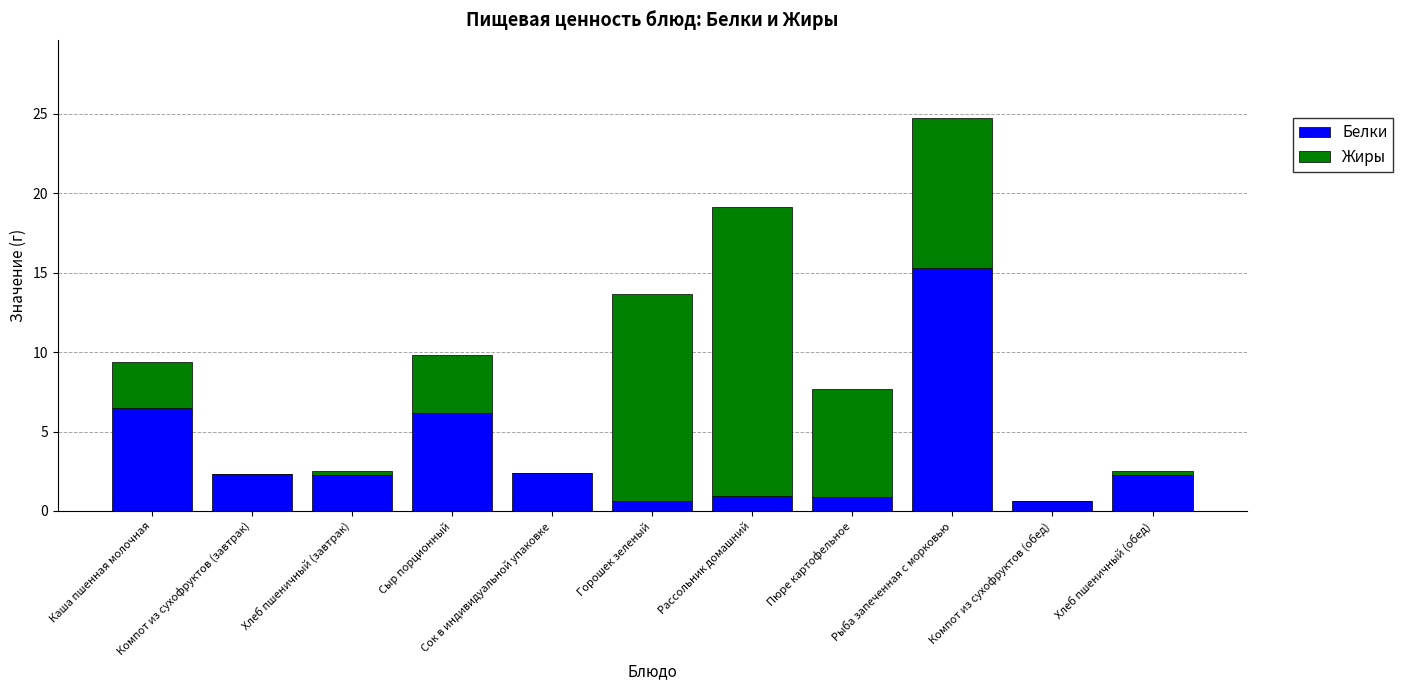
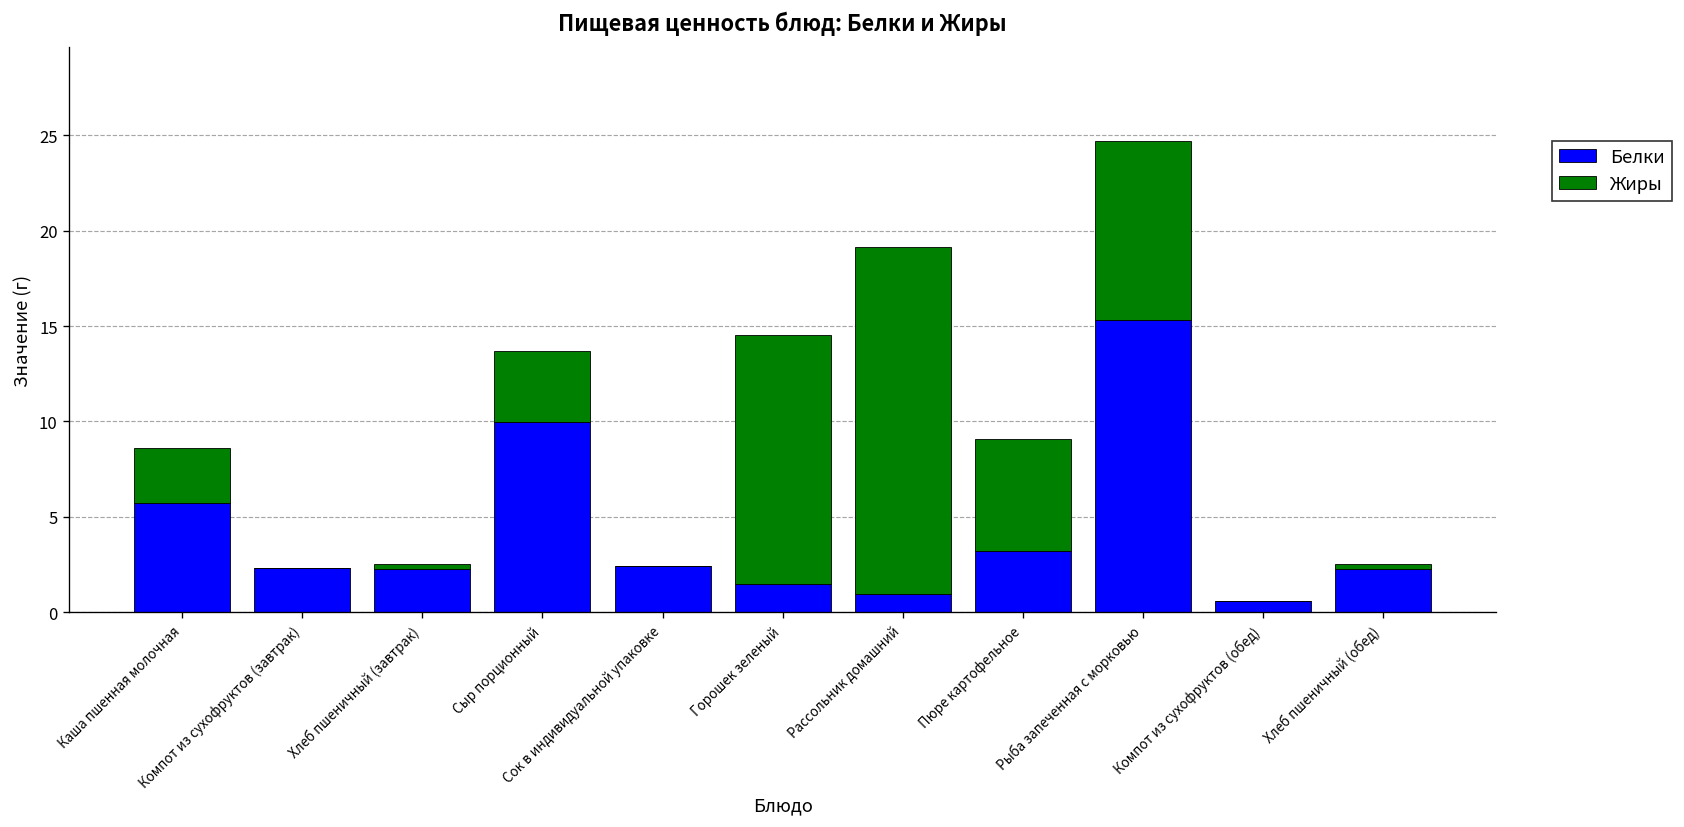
Белки, Каша пшенная молочная: 6.5 -> 5.7
Белки, Сыр порционный: 6.1 -> 10.0
Белки, Горошек зеленый: 0.6 -> 1.5
Белки, Пюре картофельное: 0.9 -> 3.2
Жиры, Пюре картофельное: 6.8 -> 5.9
